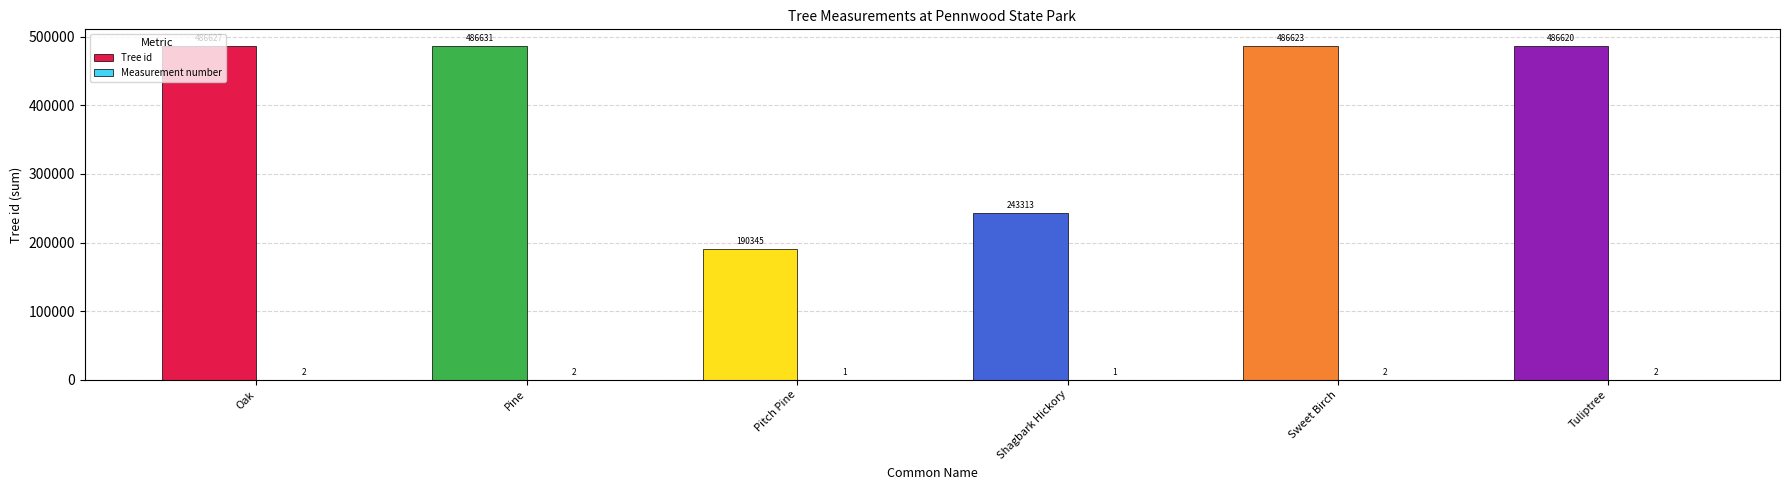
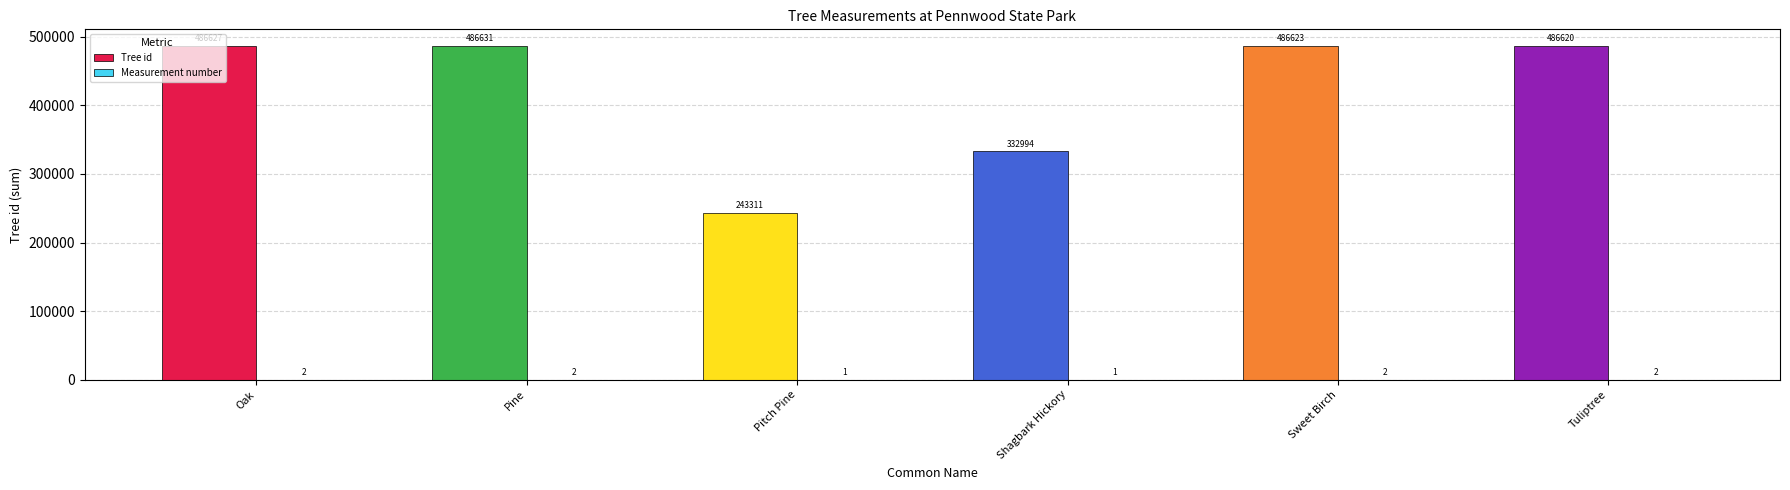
Tree id, Pitch Pine: 190345 -> 243311
Tree id, Shagbark Hickory: 243313 -> 332994
